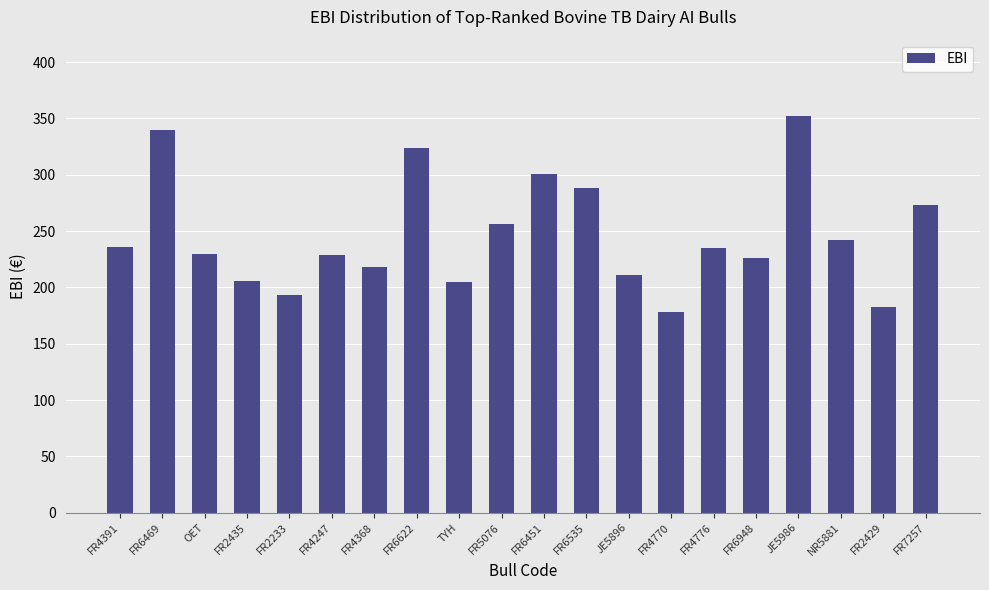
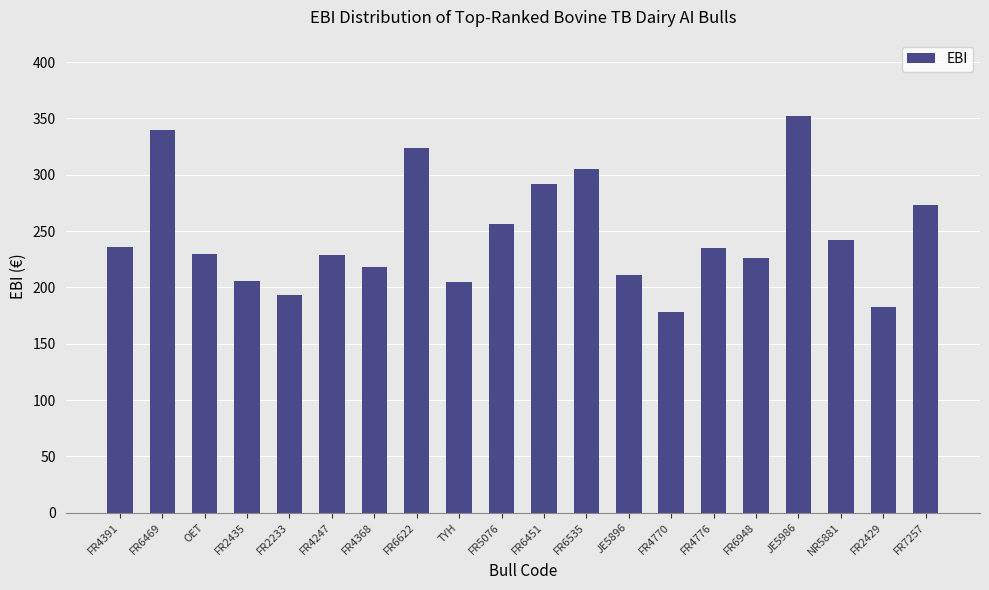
FR6451: 301 -> 292
FR6535: 288 -> 305
